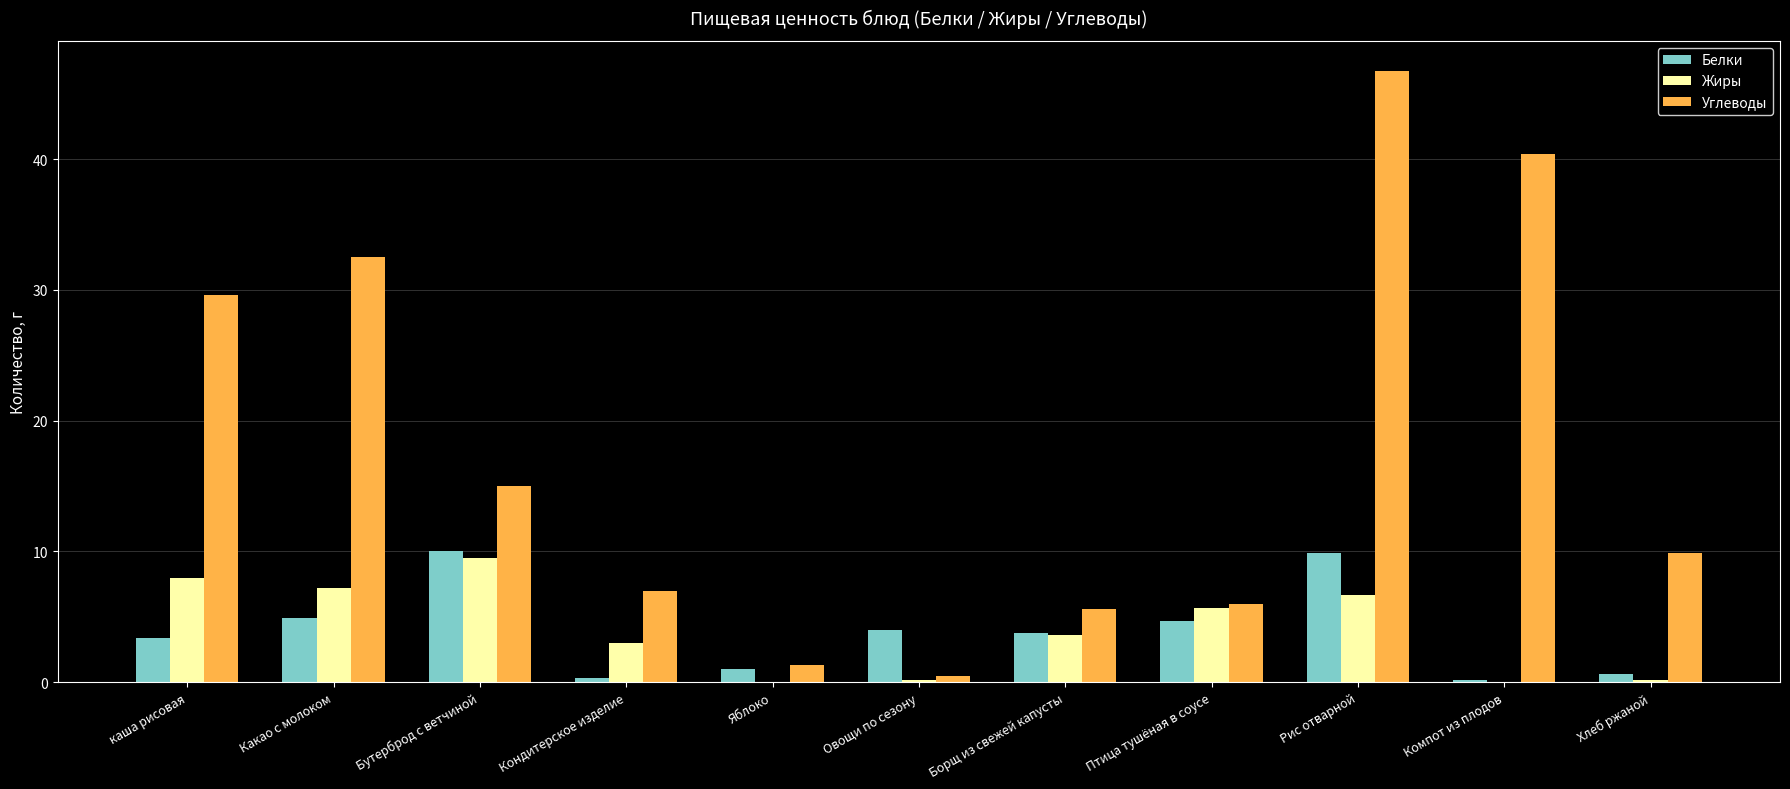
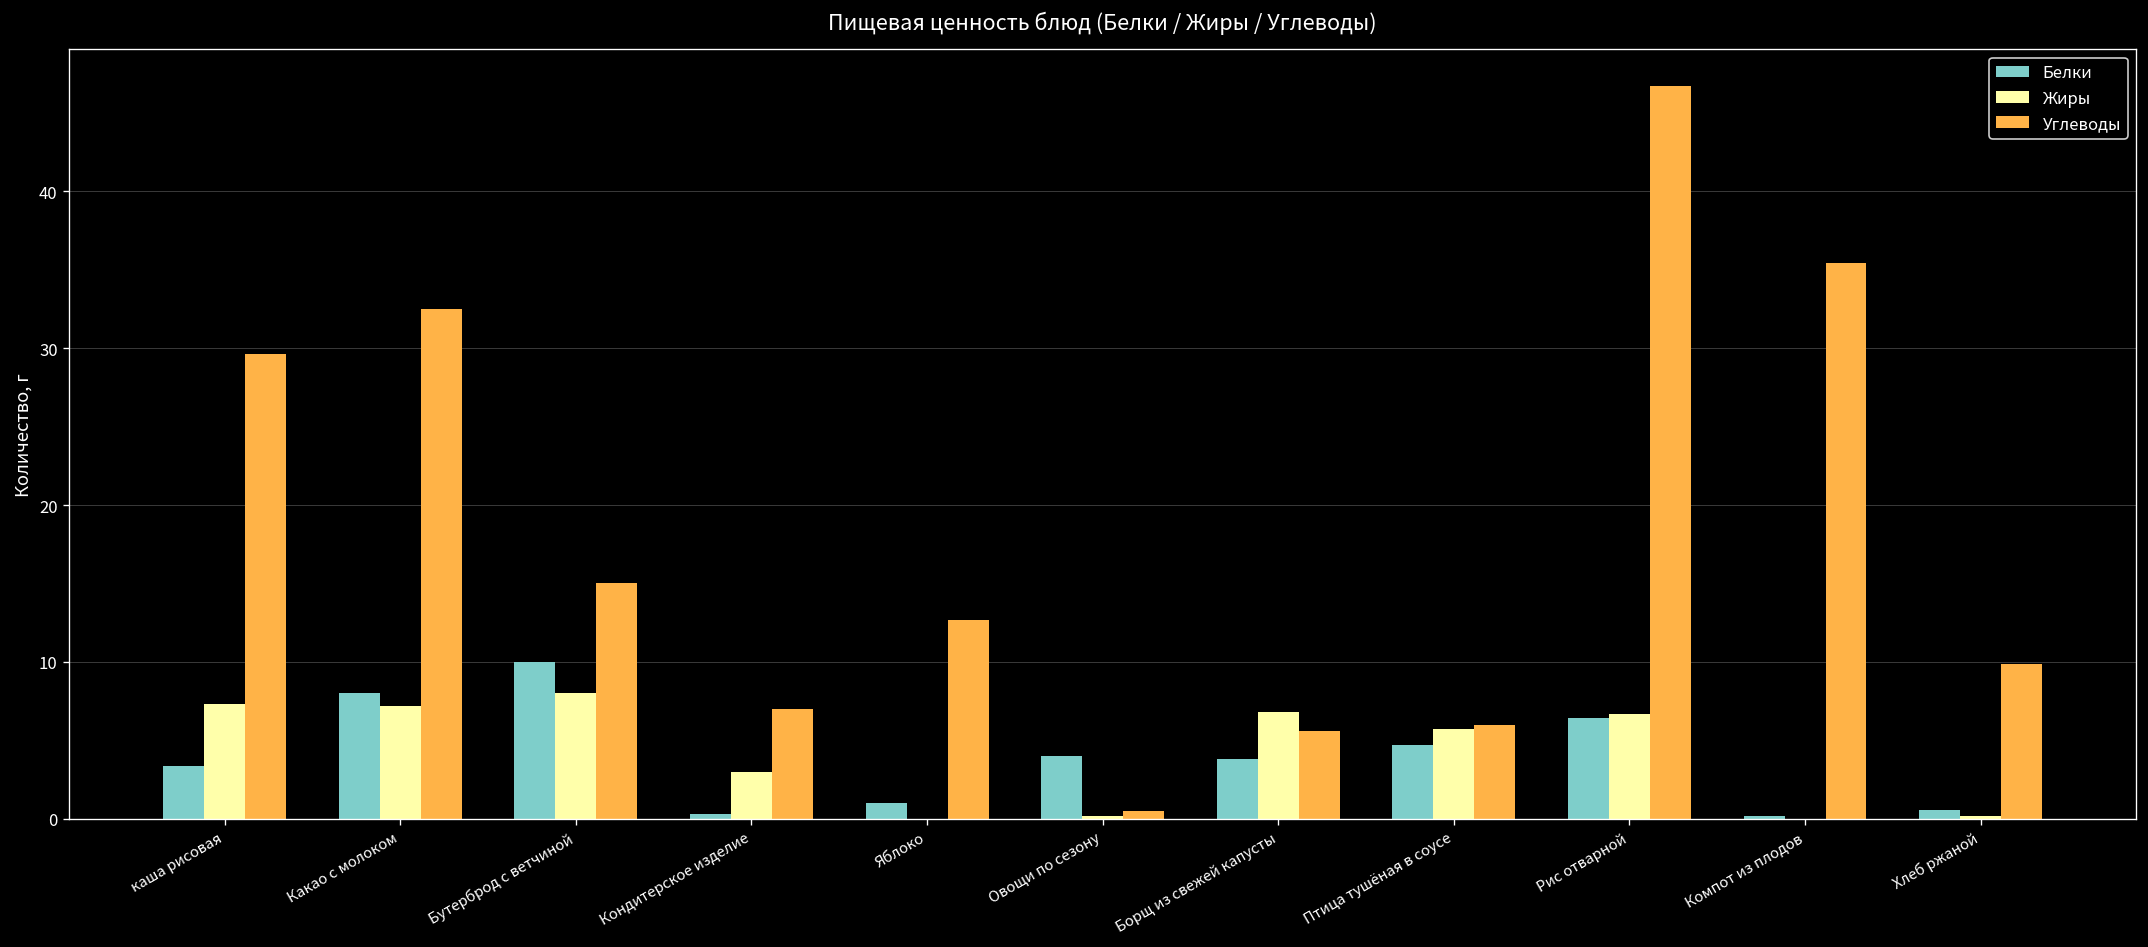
Жиры, каша рисовая: 8.0 -> 7.3
Белки, Какао с молоком: 4.9 -> 8.0
Жиры, Бутерброд с ветчиной: 9.5 -> 8.0
Углеводы, Яблоко: 1.3 -> 12.7
Жиры, Борщ из свежей капусты: 3.6 -> 6.8
Белки, Рис отварной: 9.9 -> 6.4
Углеводы, Компот из плодов: 40.4 -> 35.4
